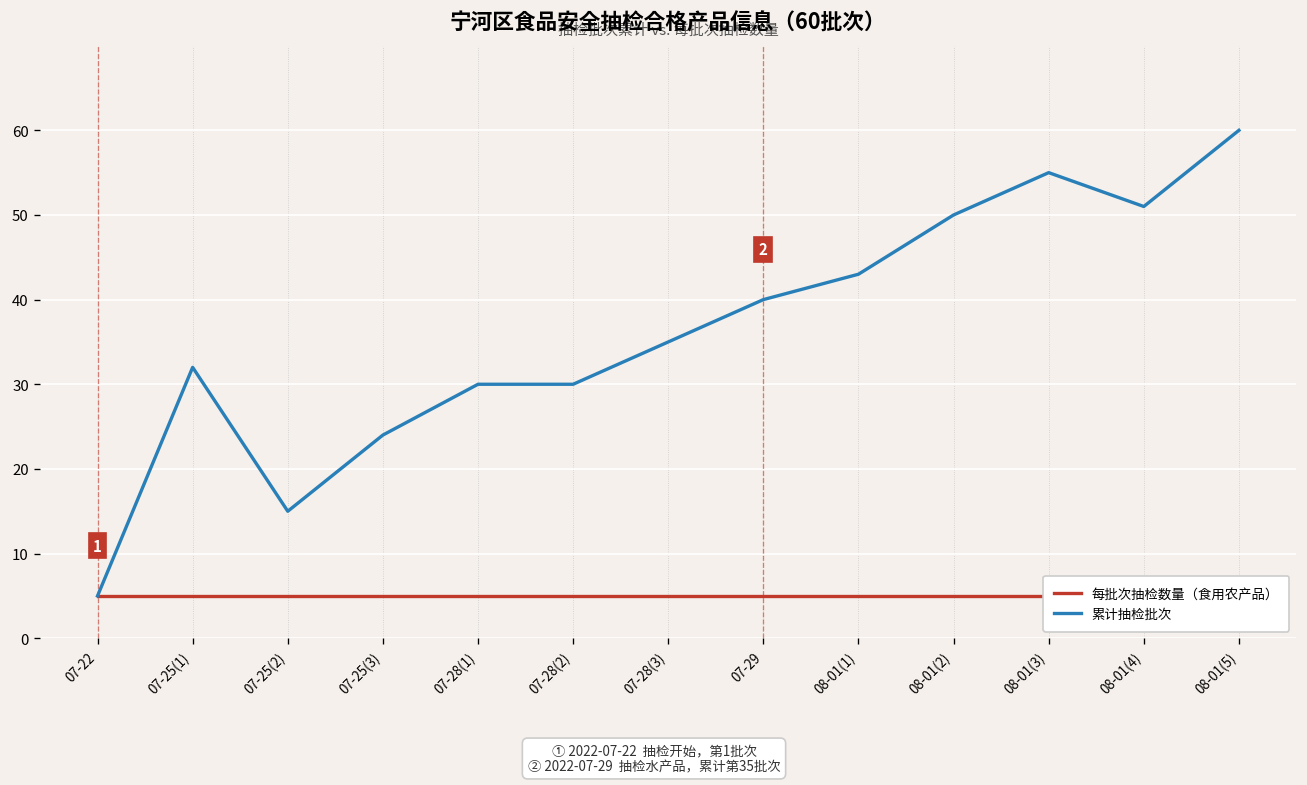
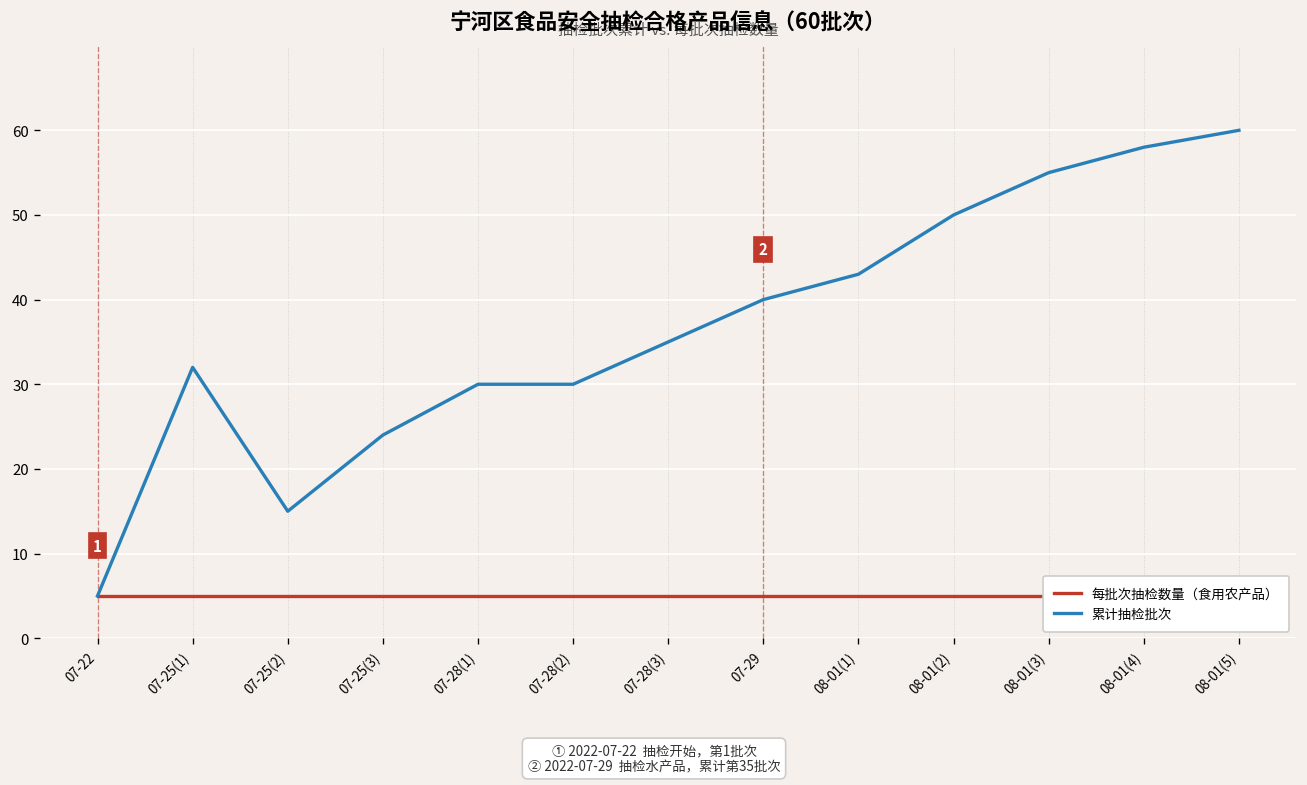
累计抽检批次, 08-01(4): 51 -> 58
